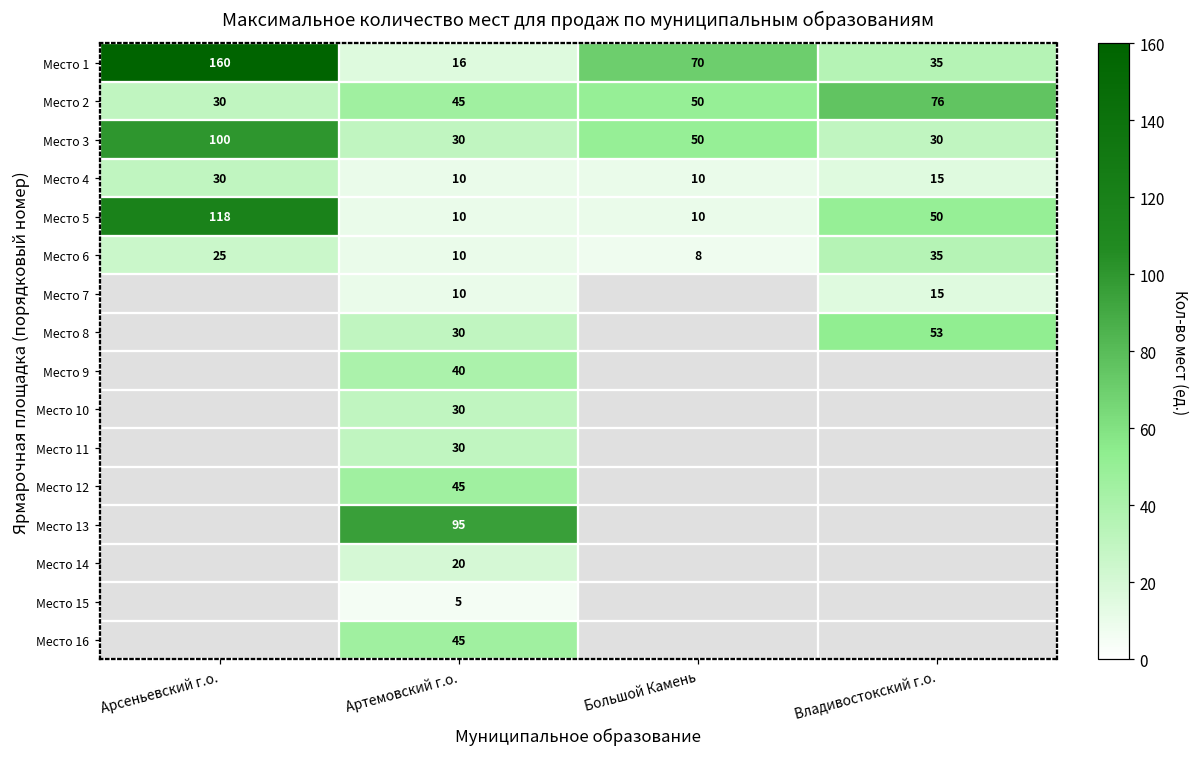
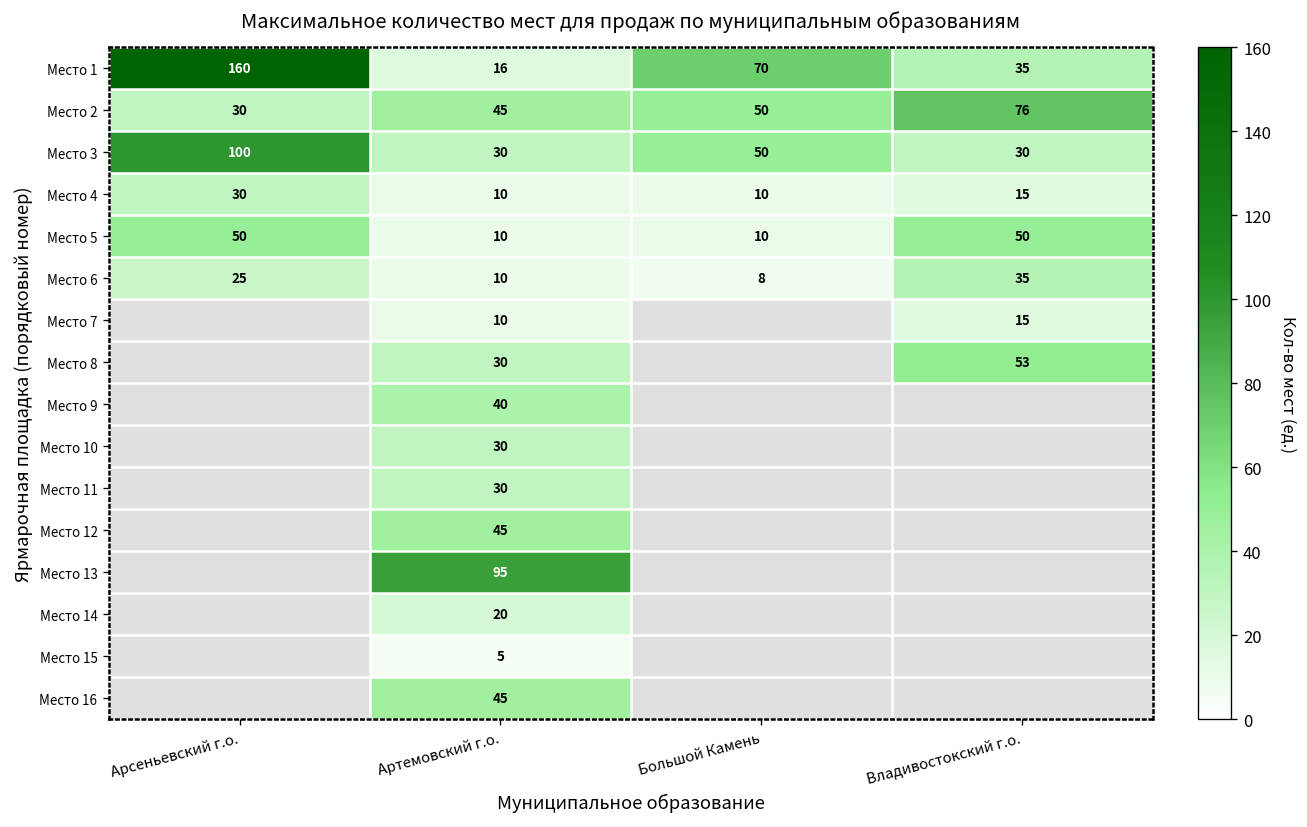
Место 5, Арсеньевский г.о.: 118 -> 50
